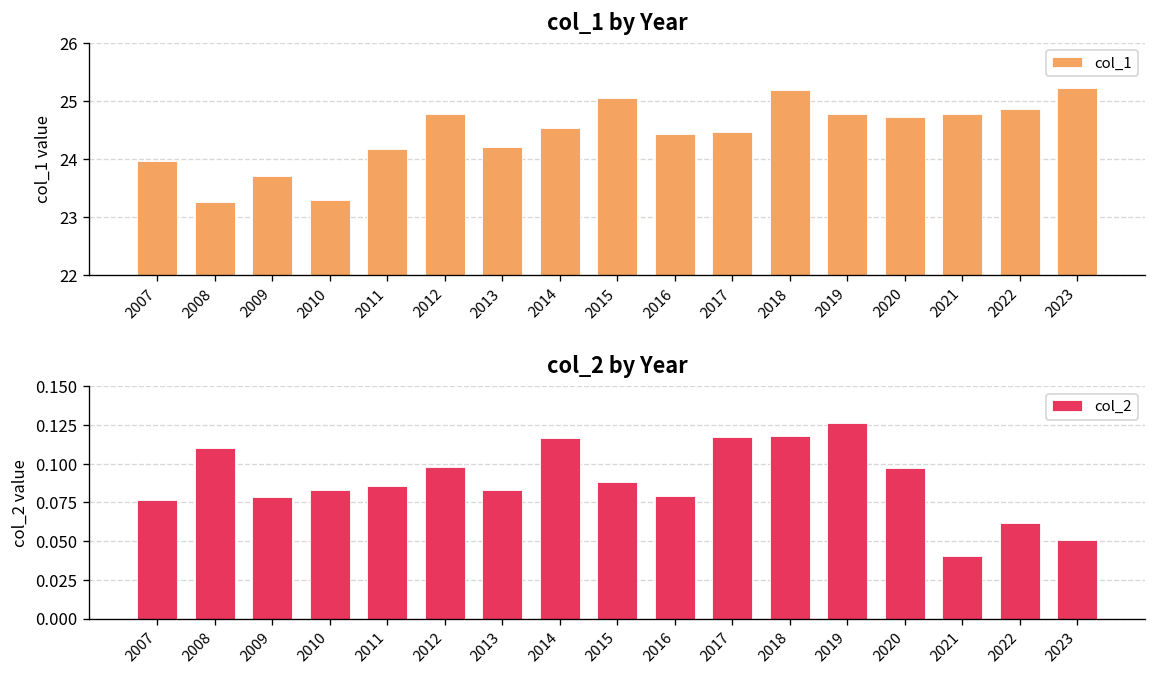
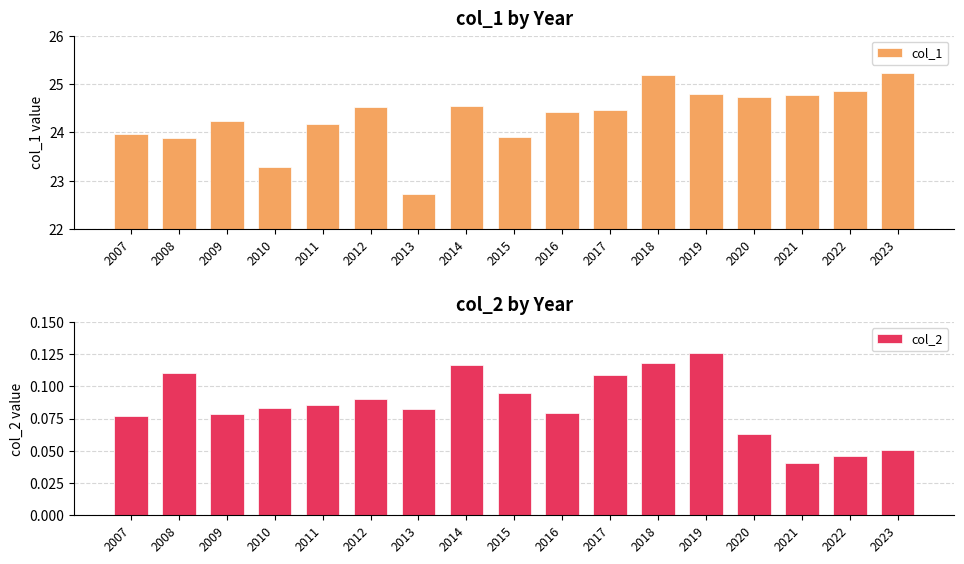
col_1 by Year, 2008: 23.3 -> 23.9
col_1 by Year, 2009: 23.7 -> 24.2
col_1 by Year, 2012: 24.8 -> 24.5
col_1 by Year, 2013: 24.2 -> 22.7
col_1 by Year, 2015: 25.1 -> 23.9
col_2 by Year, 2012: 0.098 -> 0.090
col_2 by Year, 2015: 0.088 -> 0.095
col_2 by Year, 2017: 0.117 -> 0.109
col_2 by Year, 2020: 0.097 -> 0.063
col_2 by Year, 2022: 0.061 -> 0.046
